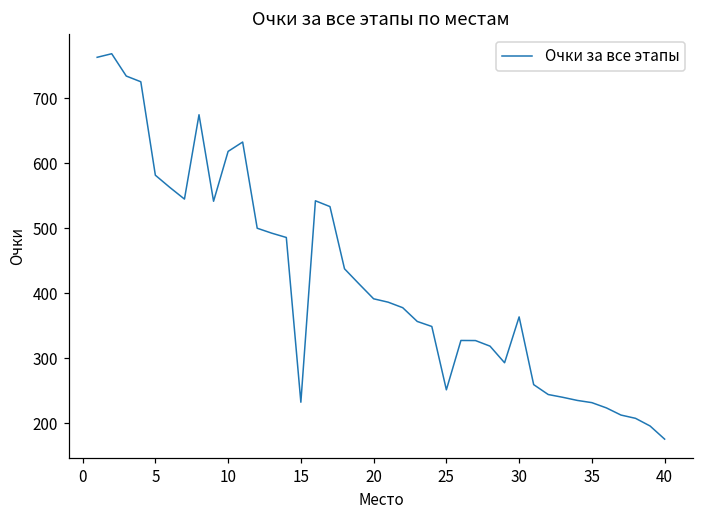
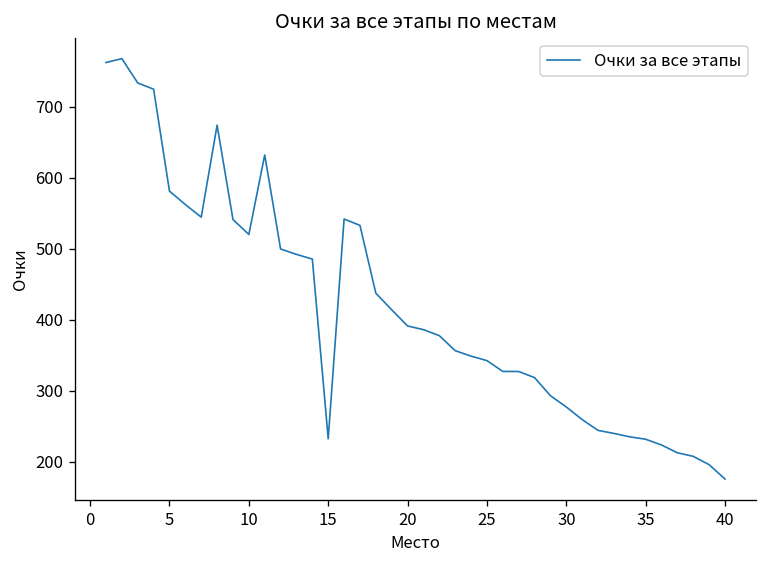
10: 620 -> 520
25: 250 -> 340
30: 360 -> 280
